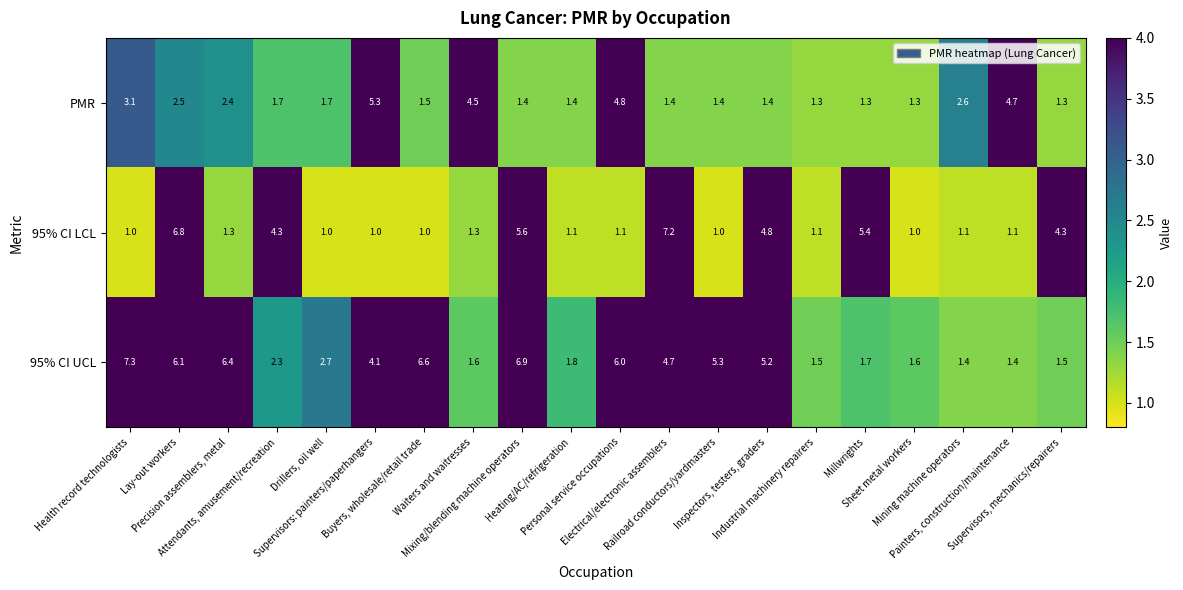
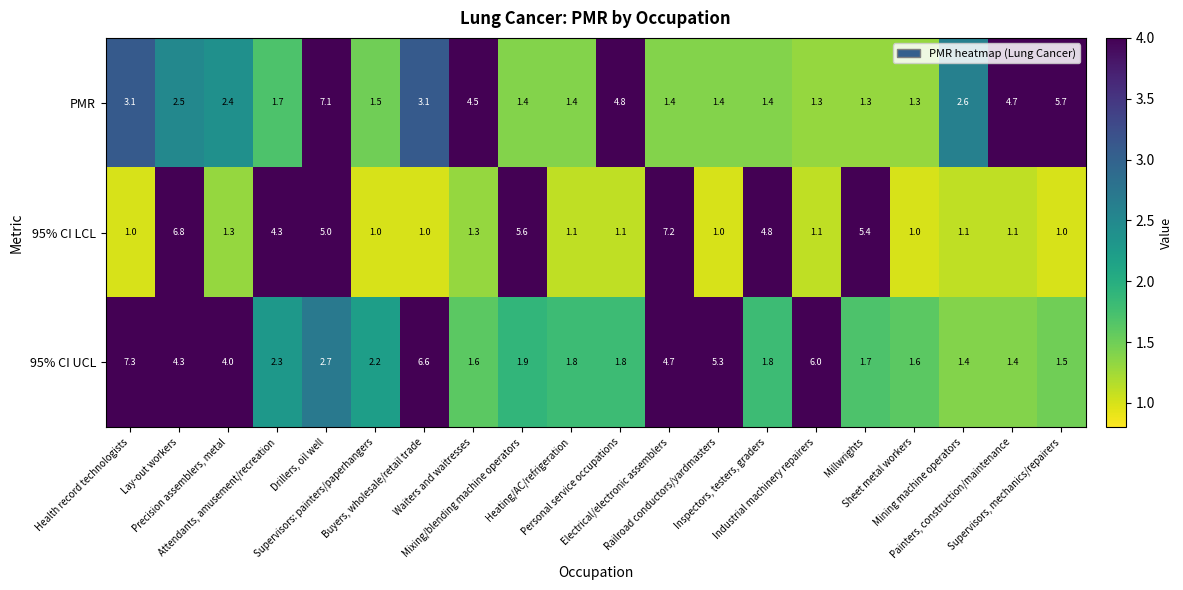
PMR, Drillers, oil well: 1.7 -> 7.1
PMR, Supervisors: painters/paperhangers: 5.3 -> 1.5
PMR, Buyers, wholesale/retail trade: 1.5 -> 3.1
PMR, Supervisors, mechanics/repairers: 1.3 -> 5.7
95% CI LCL, Drillers, oil well: 1.0 -> 5.0
95% CI LCL, Supervisors, mechanics/repairers: 4.3 -> 1.0
95% CI UCL, Lay-out workers: 6.1 -> 4.3
95% CI UCL, Precision assemblers, metal: 6.4 -> 4.0
95% CI UCL, Supervisors: painters/paperhangers: 4.1 -> 2.2
95% CI UCL, Mixing/blending machine operators: 6.9 -> 1.9
95% CI UCL, Personal service occupations: 6.0 -> 1.8
95% CI UCL, Inspectors, testers, graders: 5.2 -> 1.8
95% CI UCL, Industrial machinery repairers: 1.5 -> 6.0
